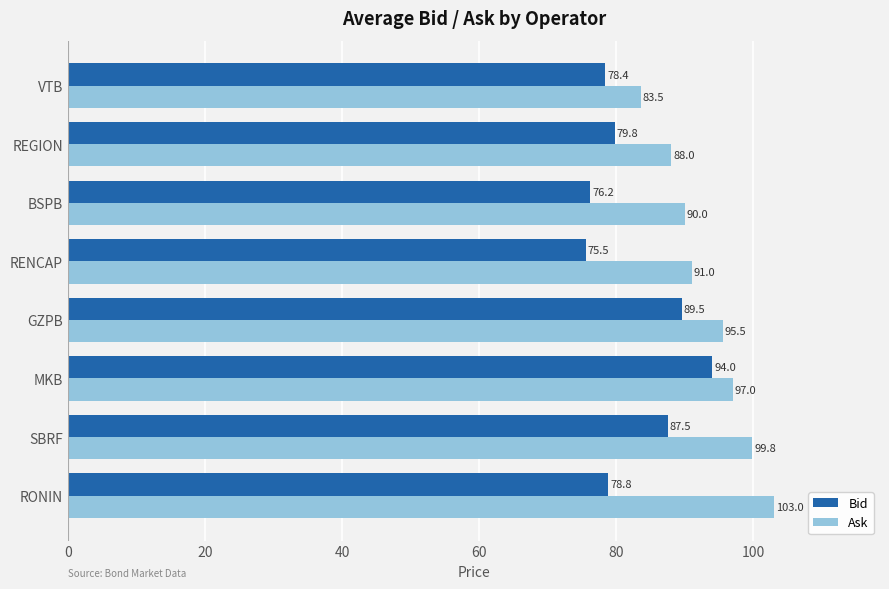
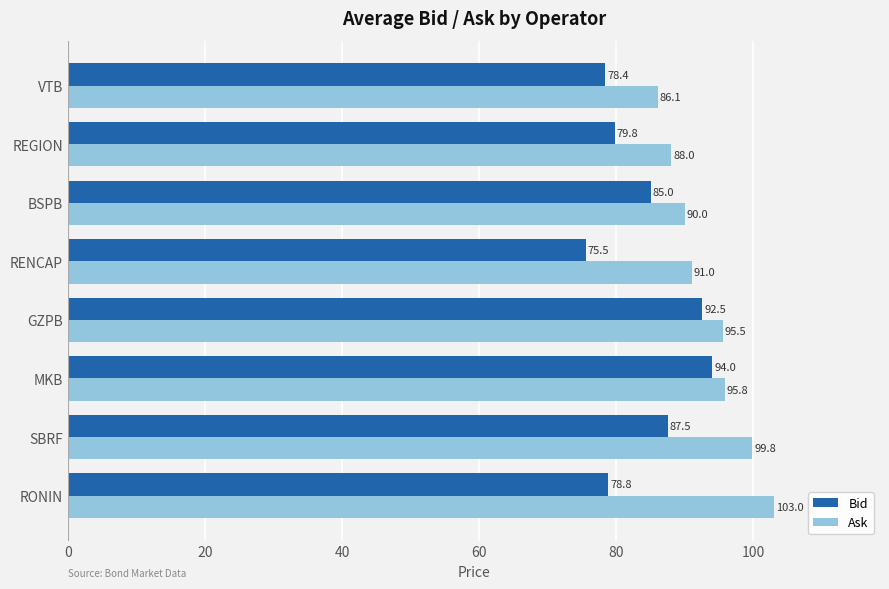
Ask, VTB: 83.5 -> 86.1
Bid, BSPB: 76.2 -> 85.0
Bid, GZPB: 89.5 -> 92.5
Ask, MKB: 97.0 -> 95.8
